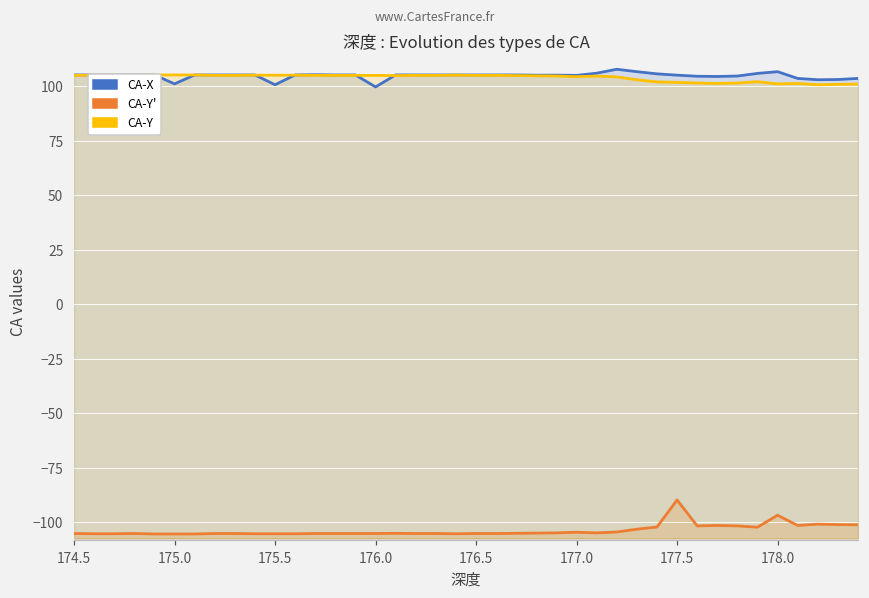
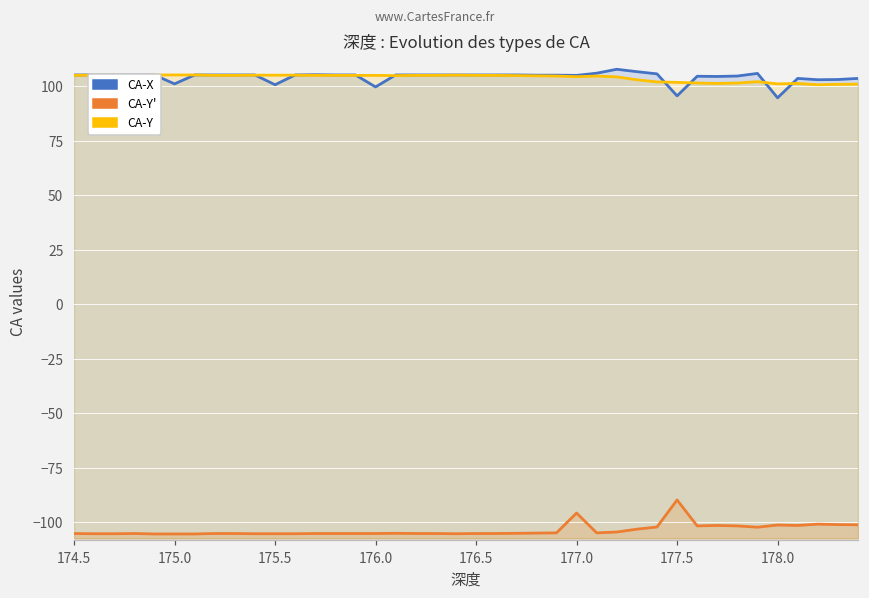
CA-Y', 177.0: -105 -> -96
CA-X, 177.5: 105 -> 96
CA-X, 178.0: 107 -> 95
CA-Y', 178.0: -97 -> -101
